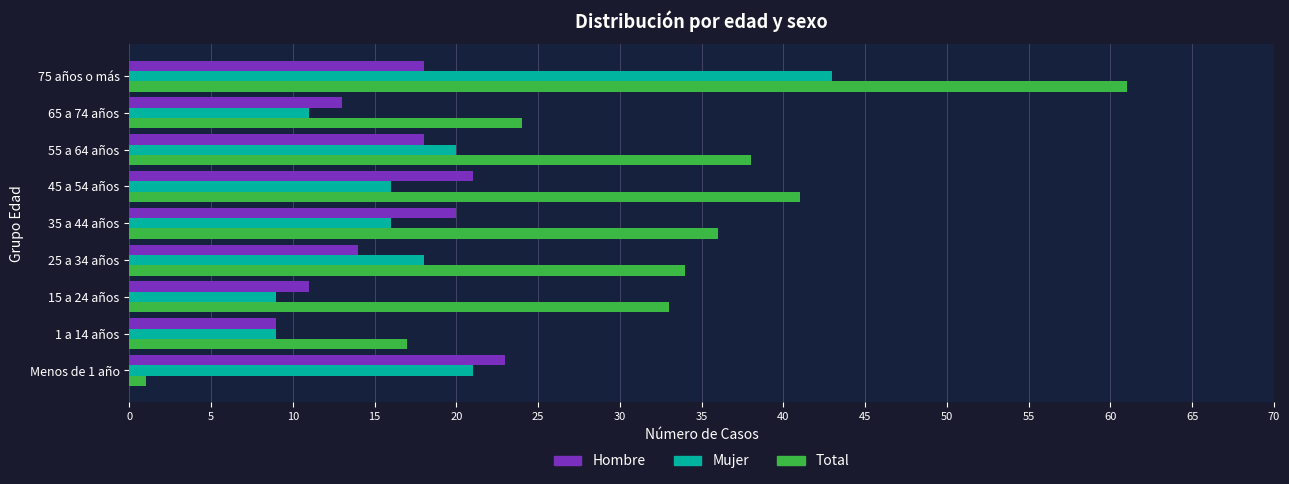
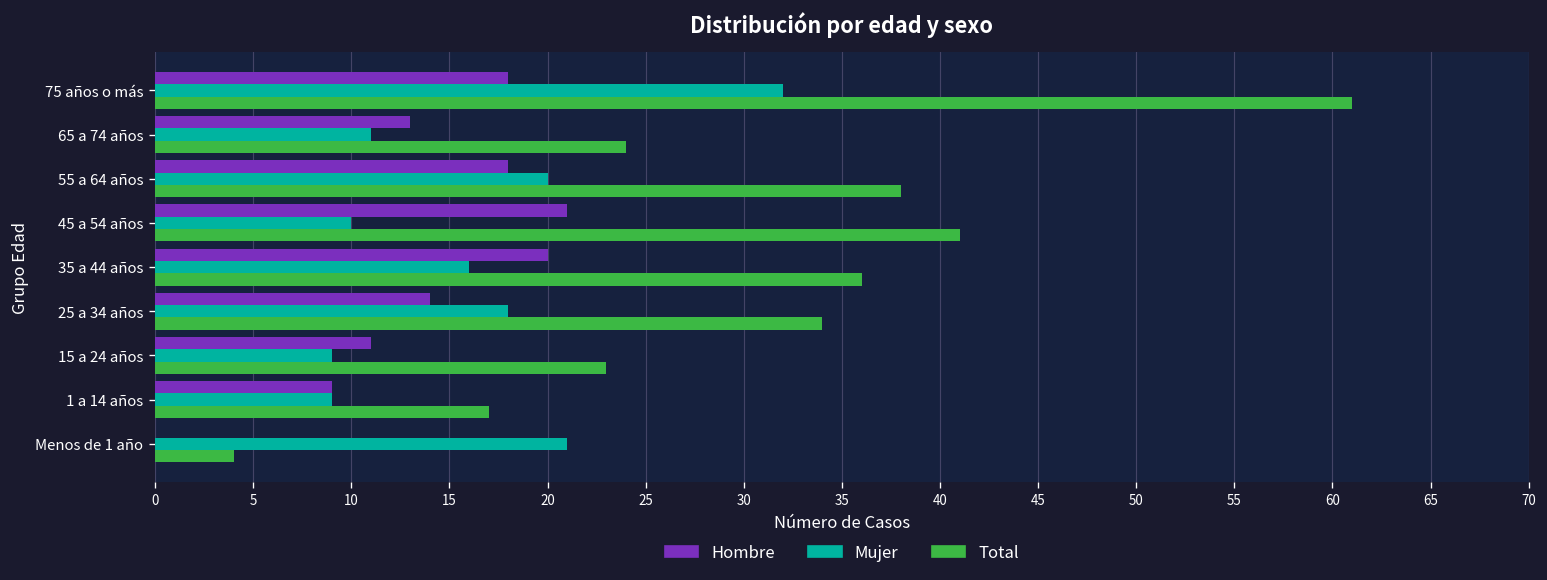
Mujer, 75 años o más: 43 -> 32
Mujer, 45 a 54 años: 16 -> 10
Total, 15 a 24 años: 33 -> 23
Hombre, Menos de 1 año: 23 -> 0
Total, Menos de 1 año: 1 -> 4
